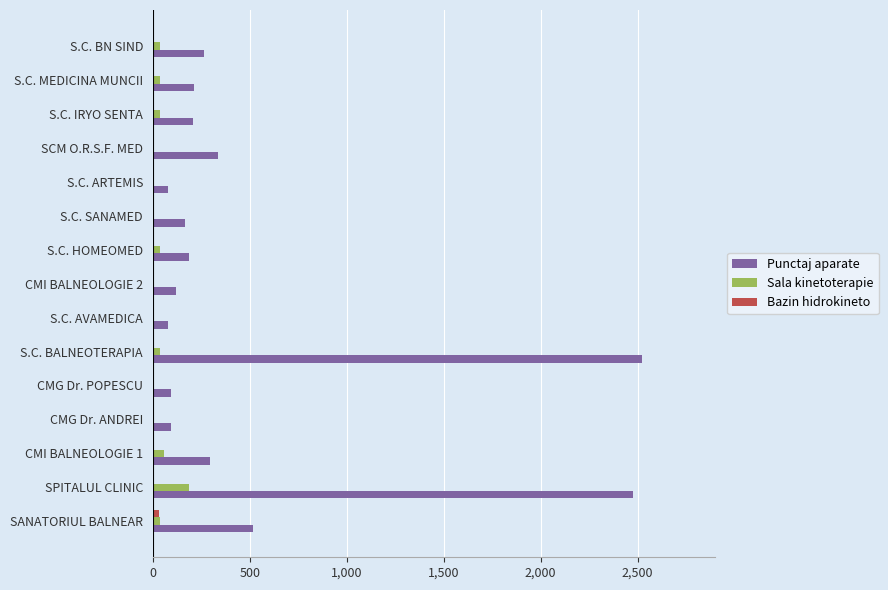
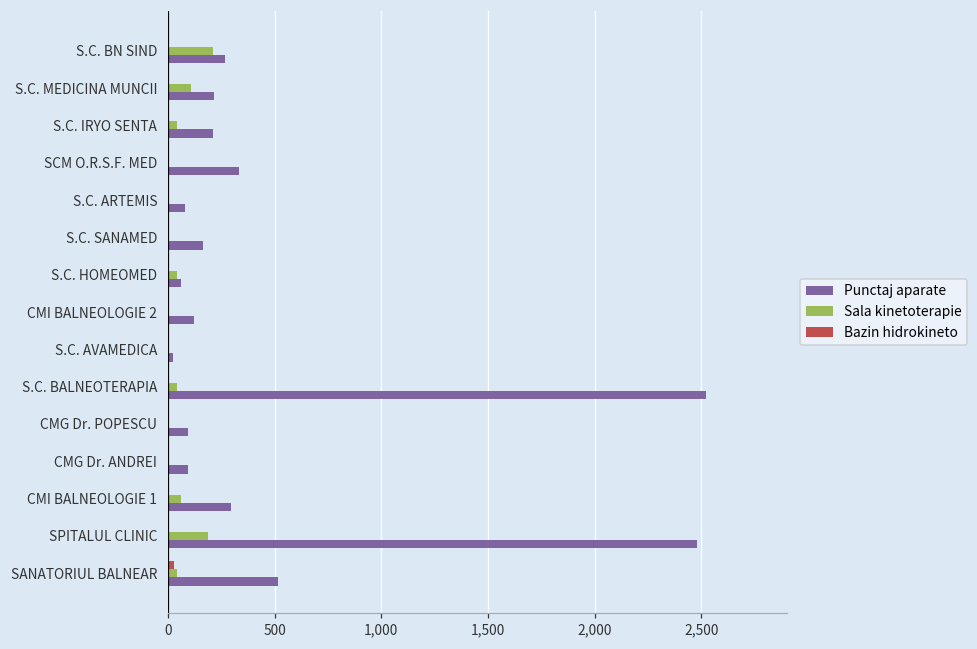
Sala kinetoterapie, S.C. BN SIND: 40 -> 210
Sala kinetoterapie, S.C. MEDICINA MUNCII: 40 -> 110
Punctaj aparate, S.C. HOMEOMED: 190 -> 60
Punctaj aparate, S.C. AVAMEDICA: 80 -> 20
